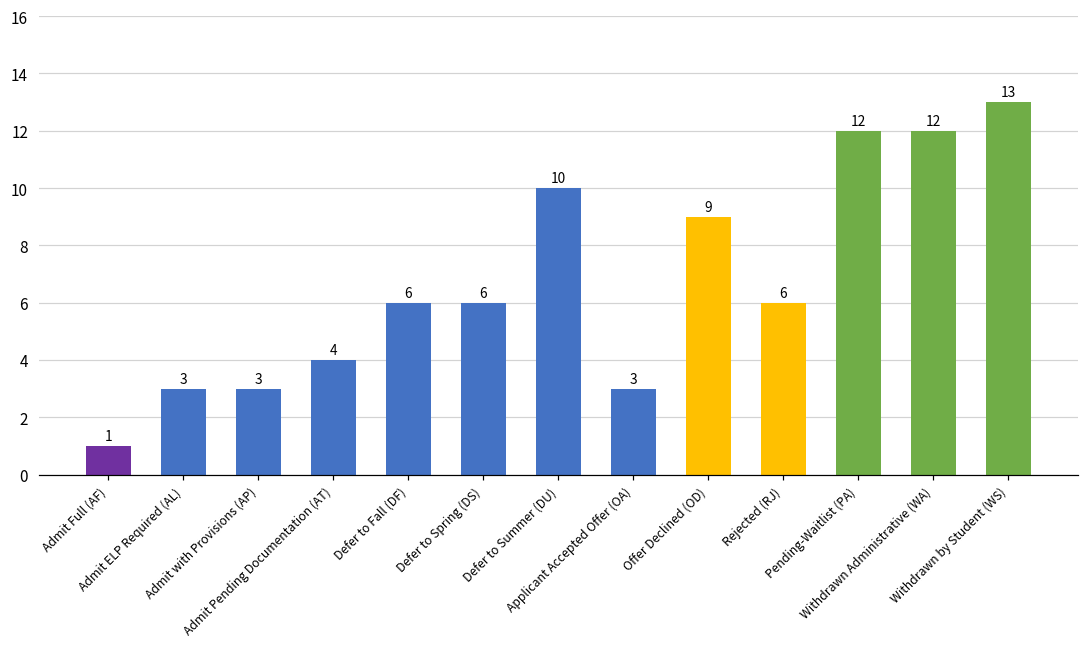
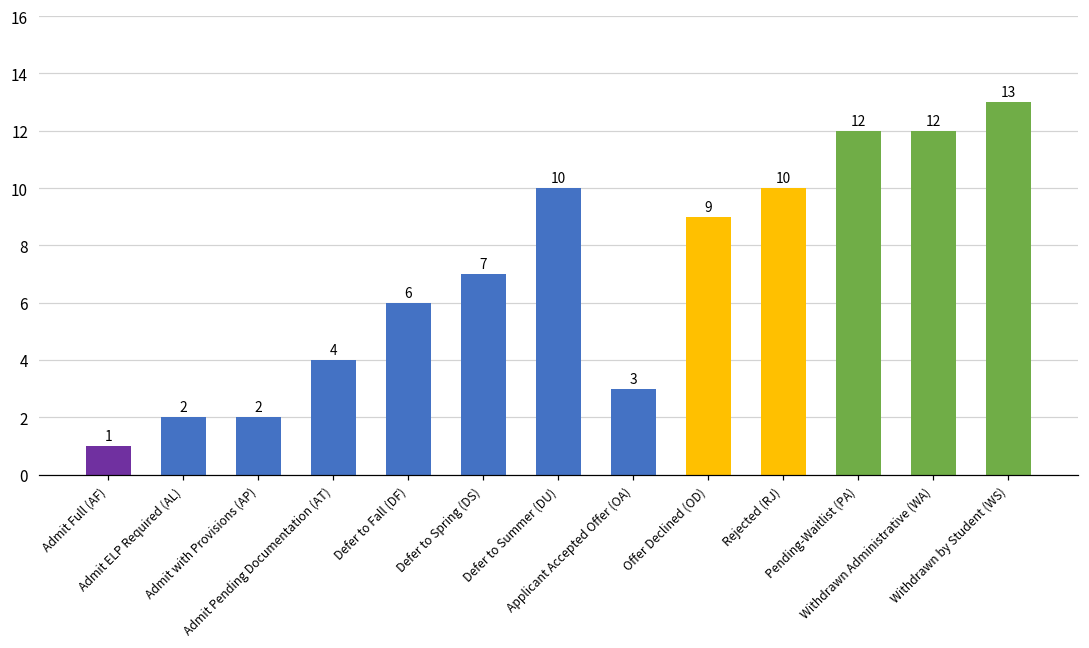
Admit ELP Required (AL): 3 -> 2
Admit with Provisions (AP): 3 -> 2
Defer to Spring (DS): 6 -> 7
Rejected (RJ): 6 -> 10
